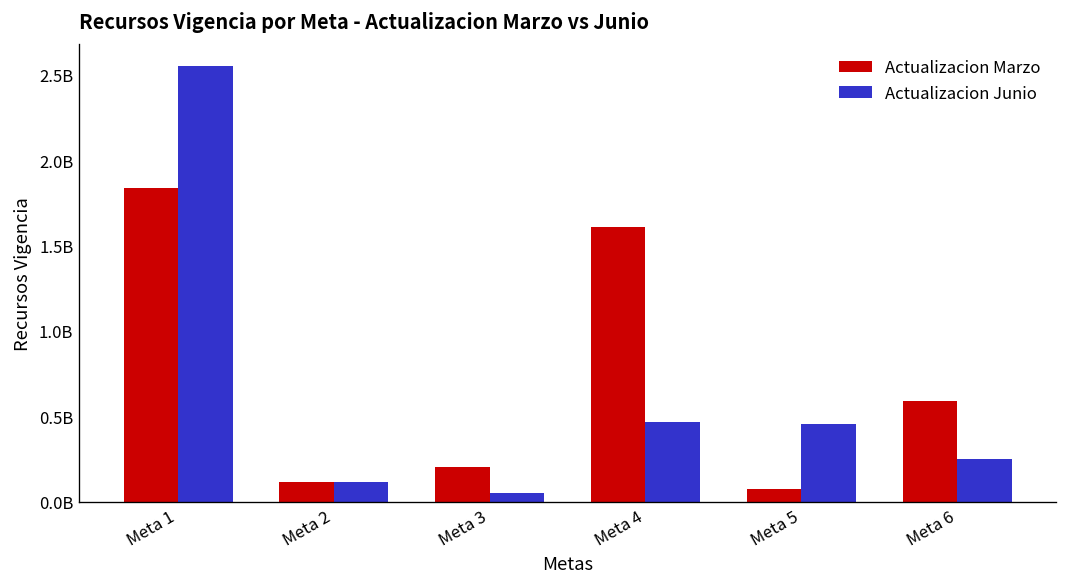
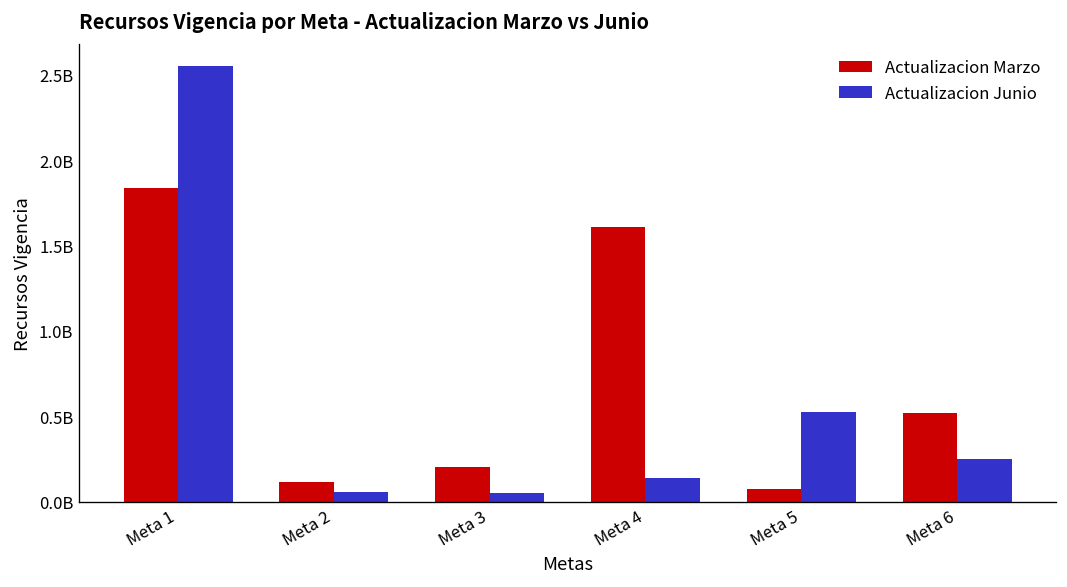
Actualizacion Junio, Meta 2: 120000000 -> 50000000
Actualizacion Junio, Meta 4: 470000000 -> 140000000
Actualizacion Junio, Meta 5: 460000000 -> 520000000
Actualizacion Marzo, Meta 6: 590000000 -> 520000000
